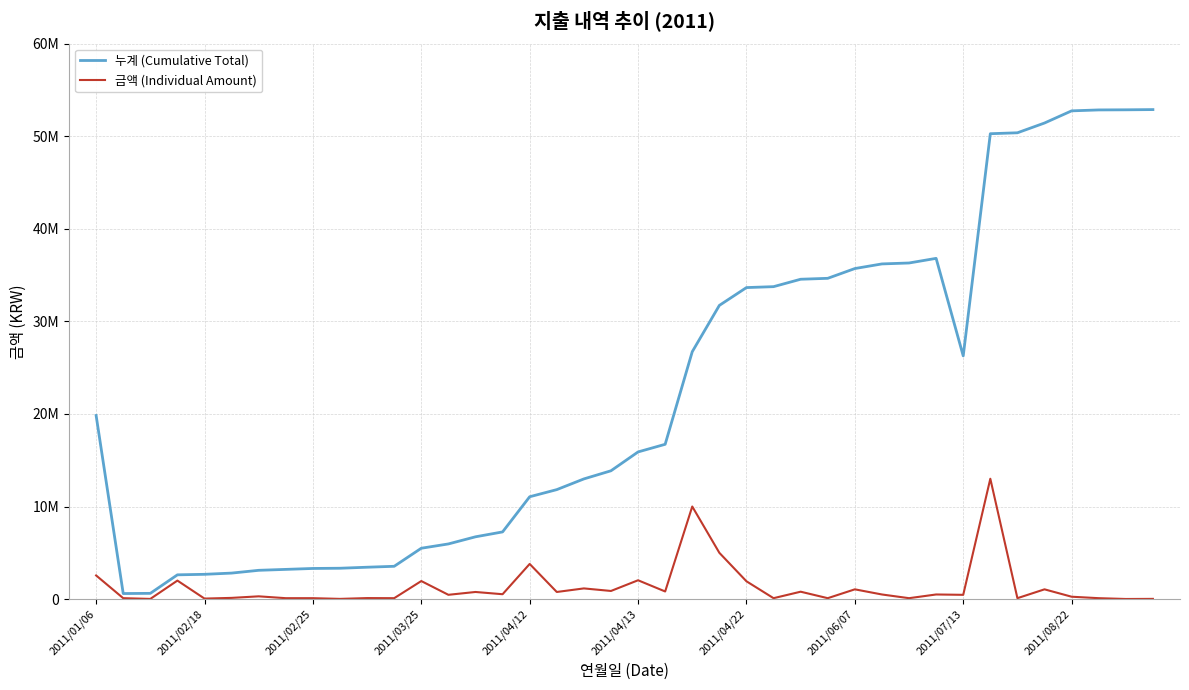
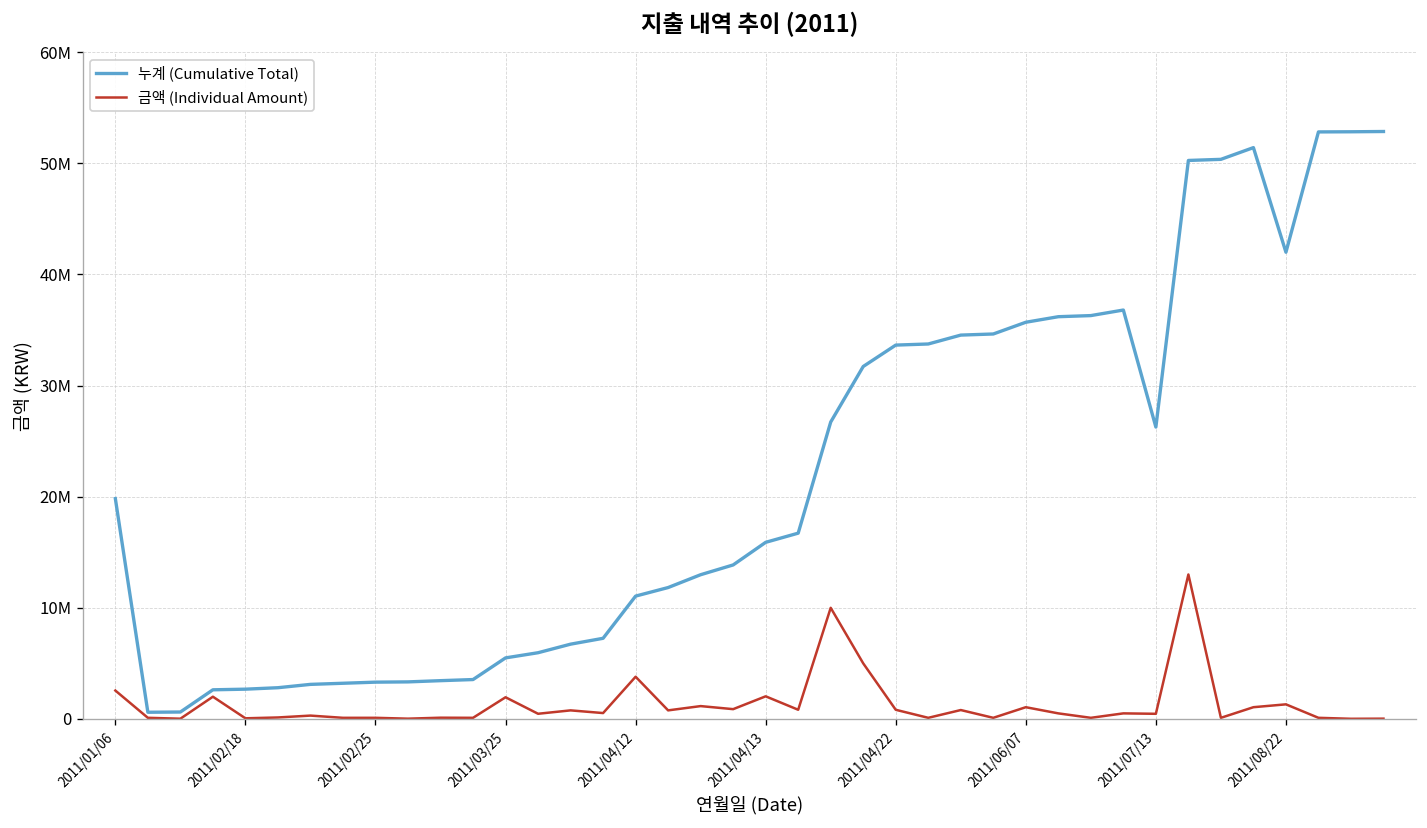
금액 (Individual Amount), 2011/04/22: 2000000 -> 1000000
누계 (Cumulative Total), 2011/08/22: 53000000 -> 42000000
금액 (Individual Amount), 2011/08/22: 0 -> 1000000
